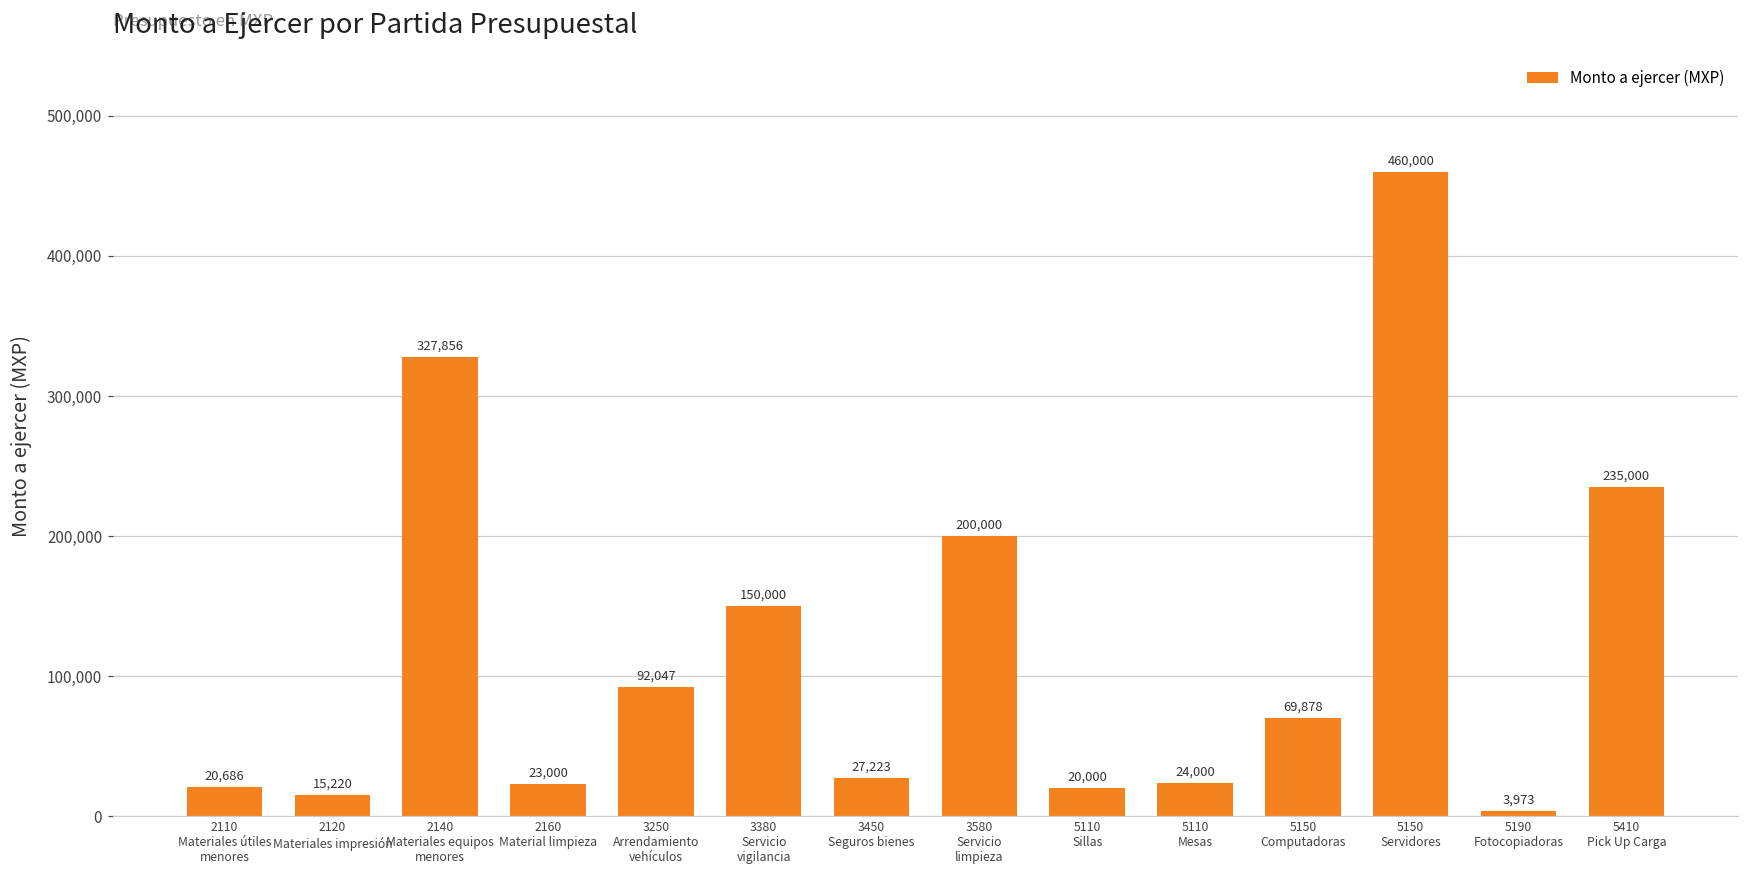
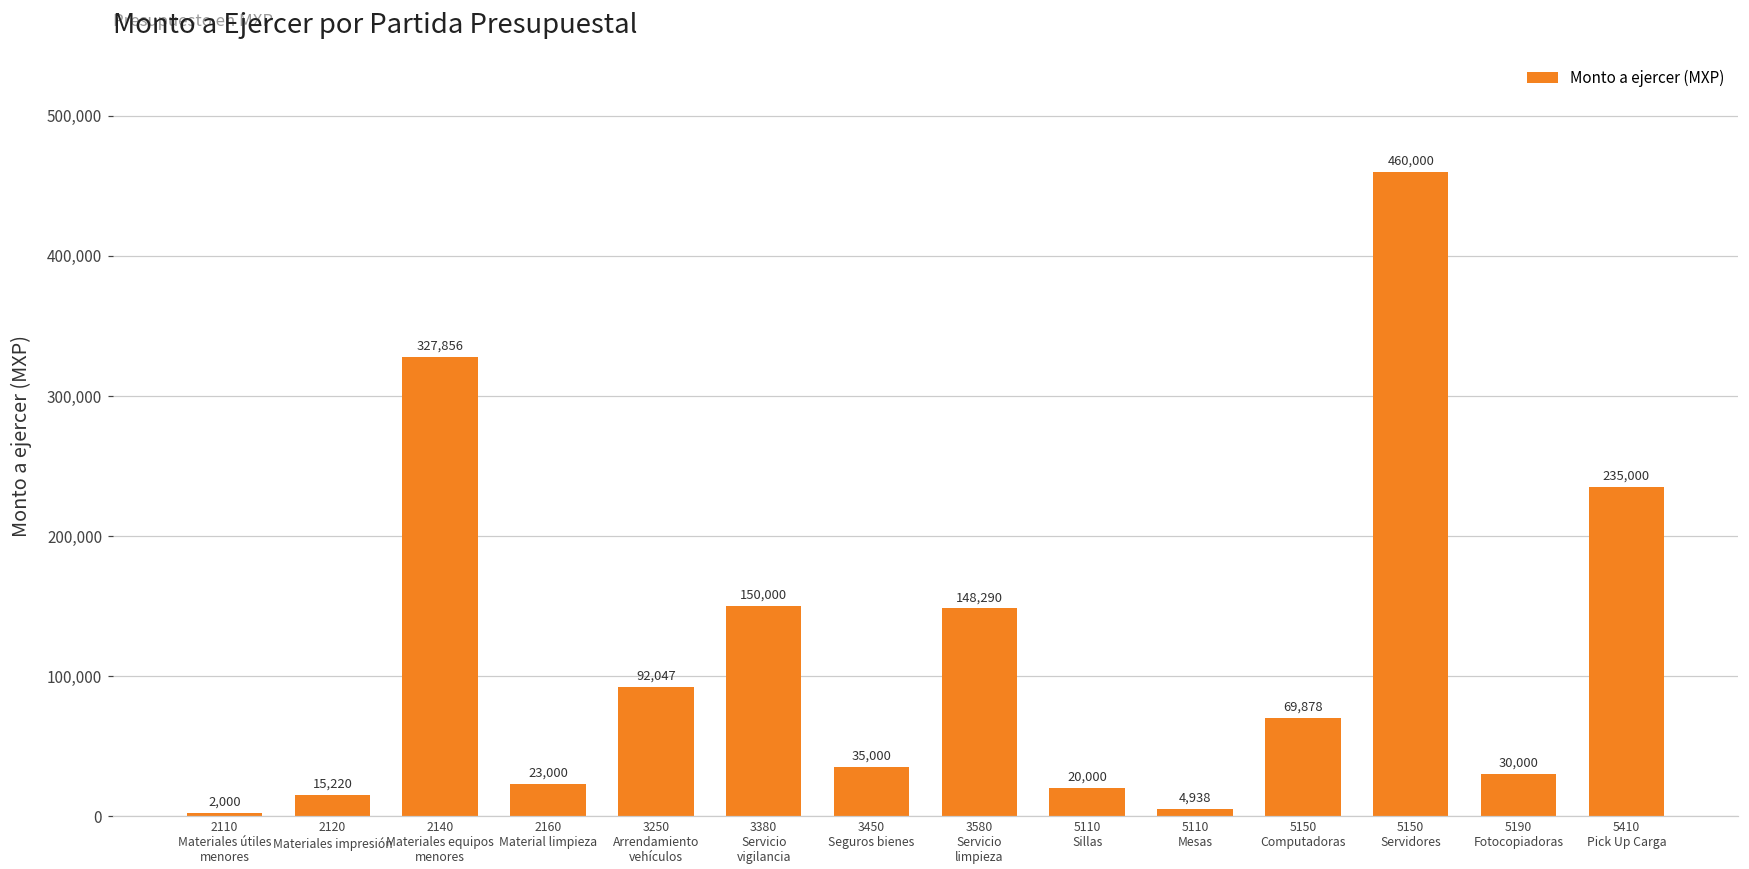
2110 Materiales útiles menores: 20,686 -> 2,000
3450 Seguros bienes: 27,223 -> 35,000
3580 Servicio limpieza: 200,000 -> 148,290
5110 Mesas: 24,000 -> 4,938
5190 Fotocopiadoras: 3,973 -> 30,000
